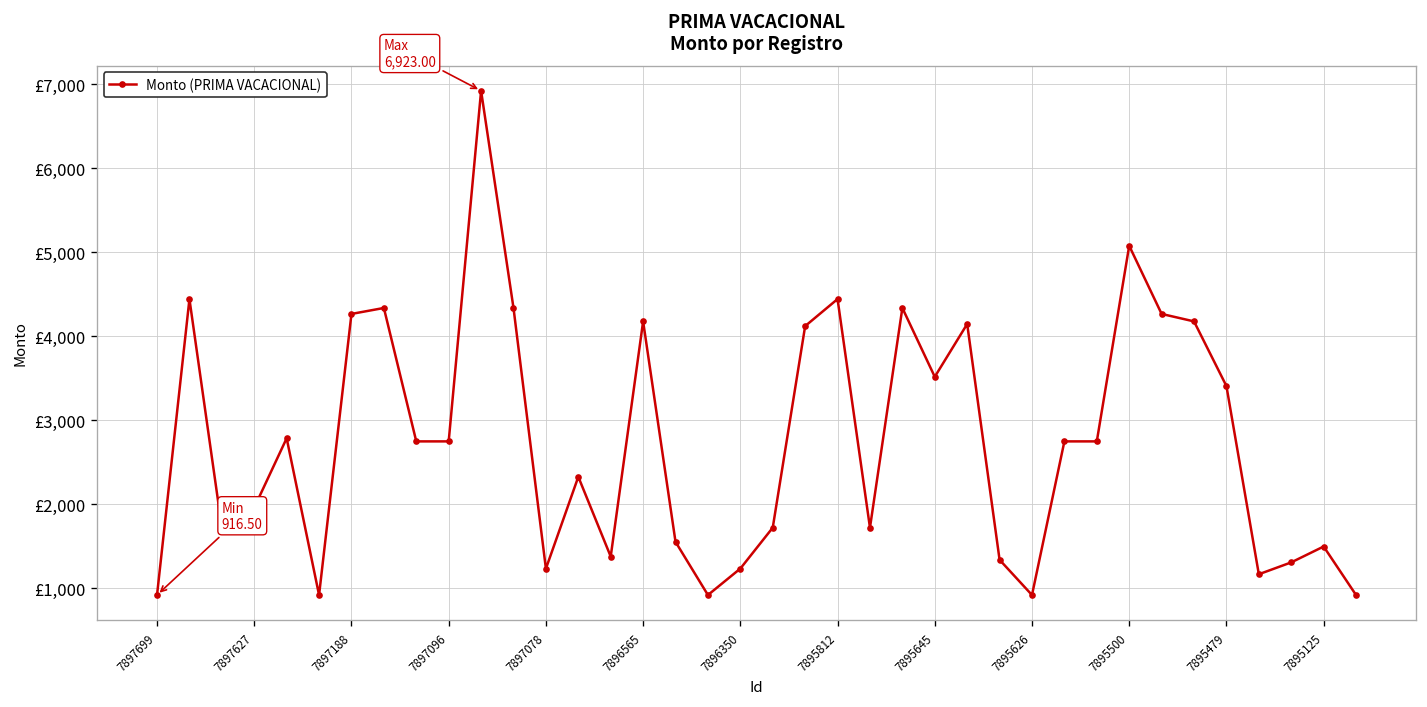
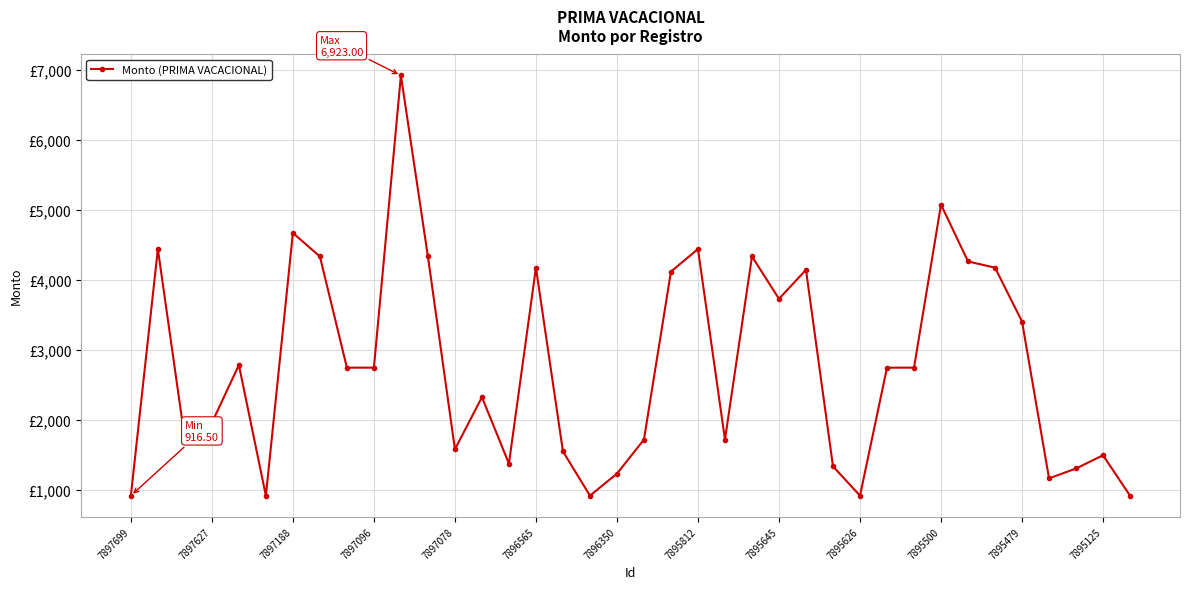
7897188: £4,300 -> £4,700
7897078: £1,200 -> £1,600
7895645: £3,500 -> £3,700
